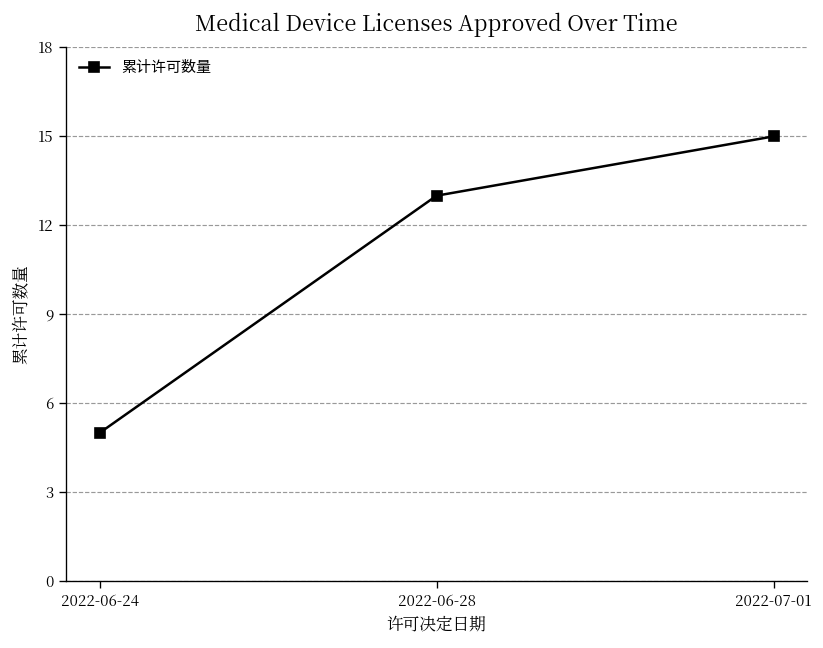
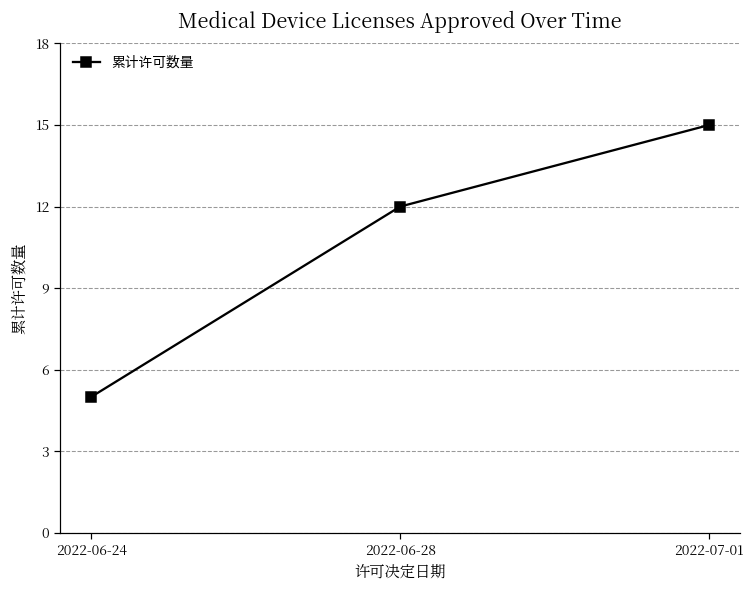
2022-06-28: 13 -> 12
